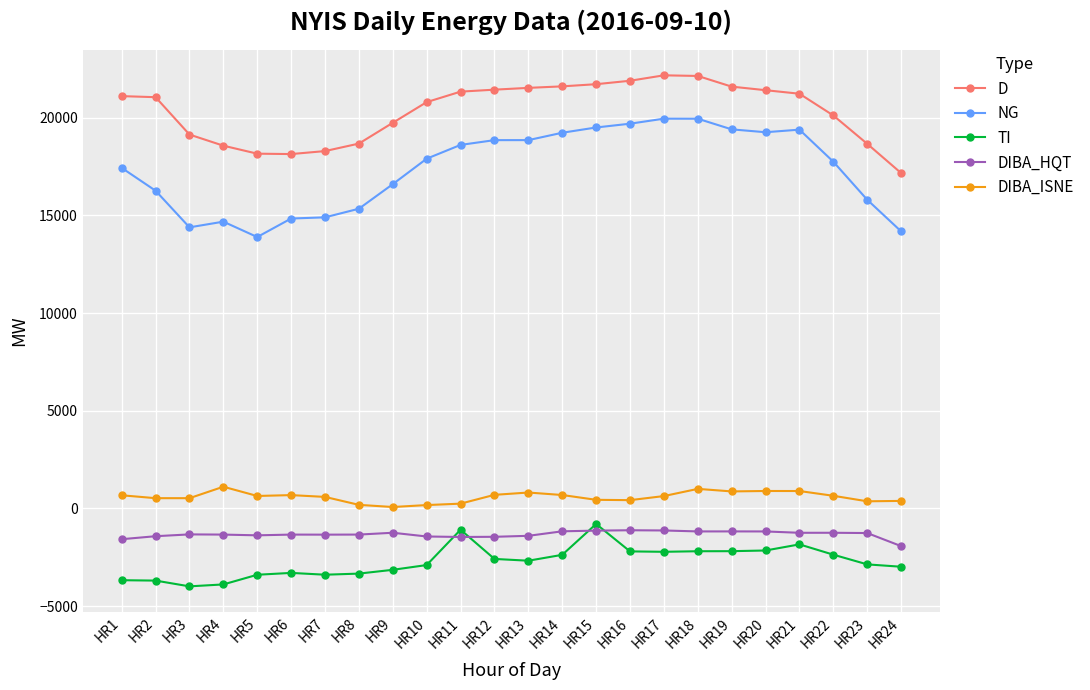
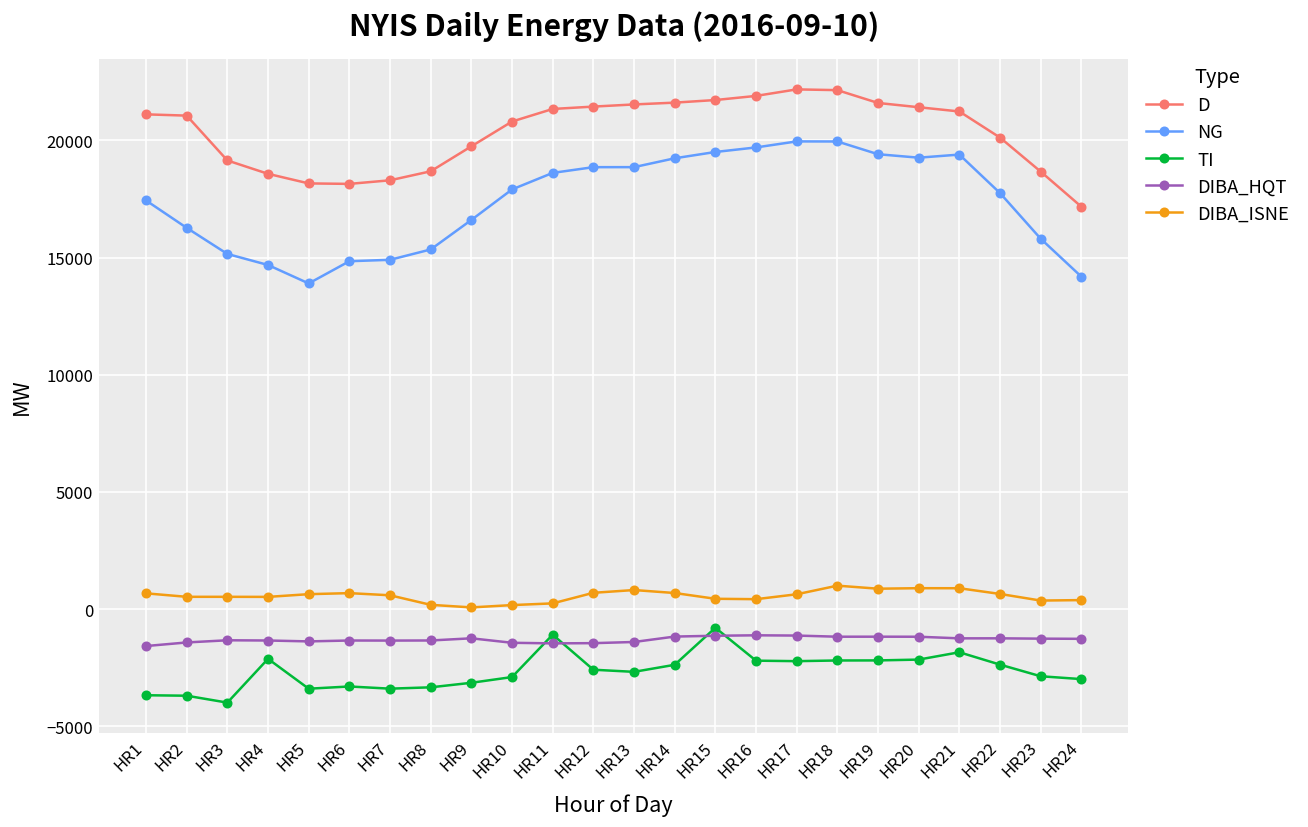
NG, HR3: 14400 -> 15200
TI, HR4: -3900 -> -2100
DIBA_ISNE, HR4: 1100 -> 500
DIBA_HQT, HR24: -1900 -> -1300
